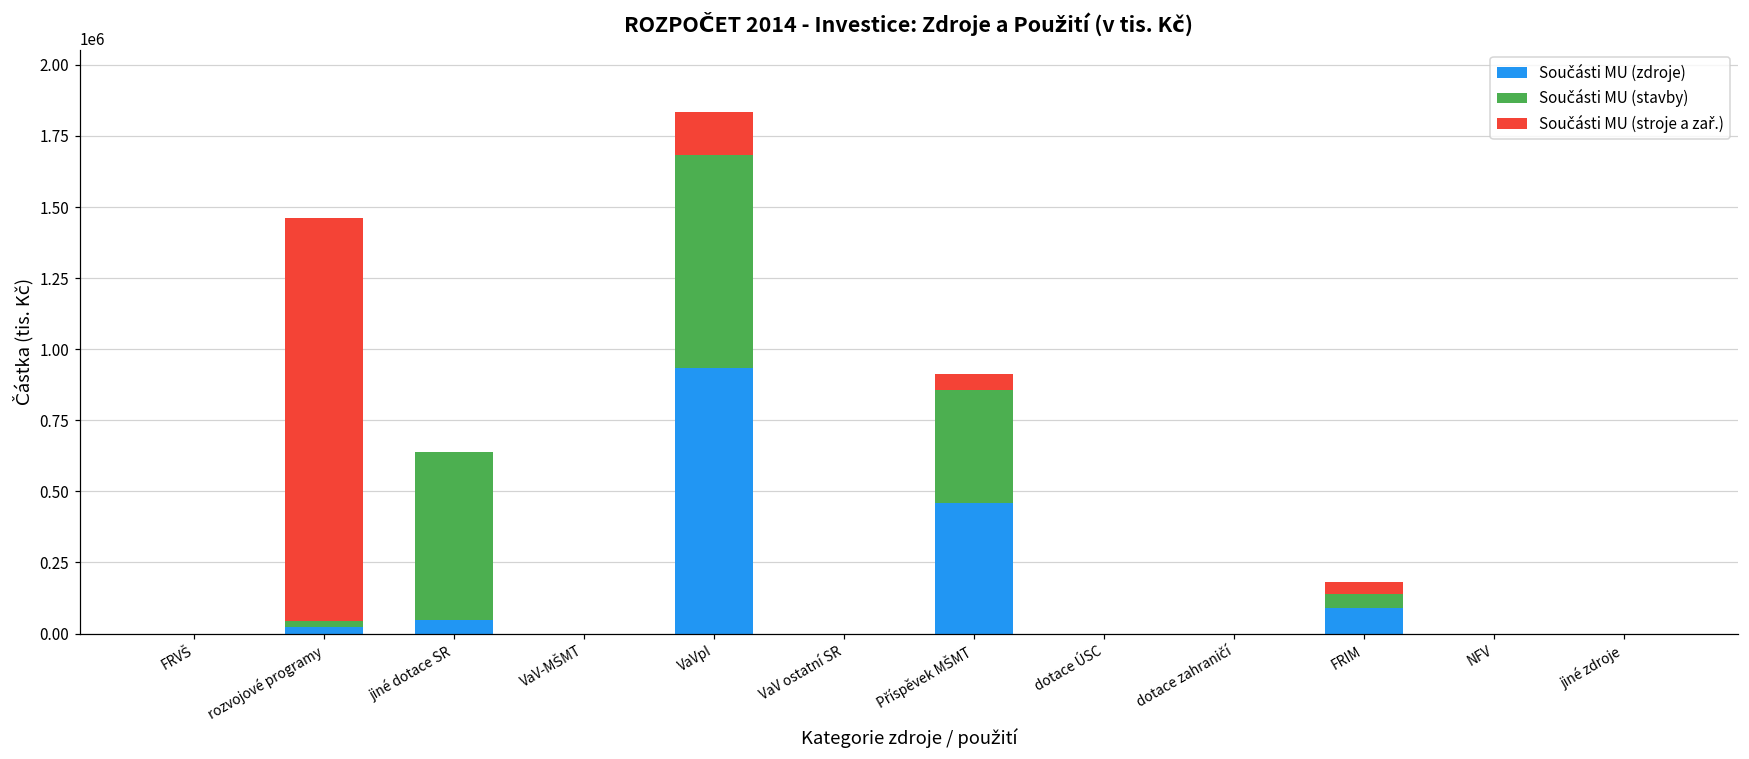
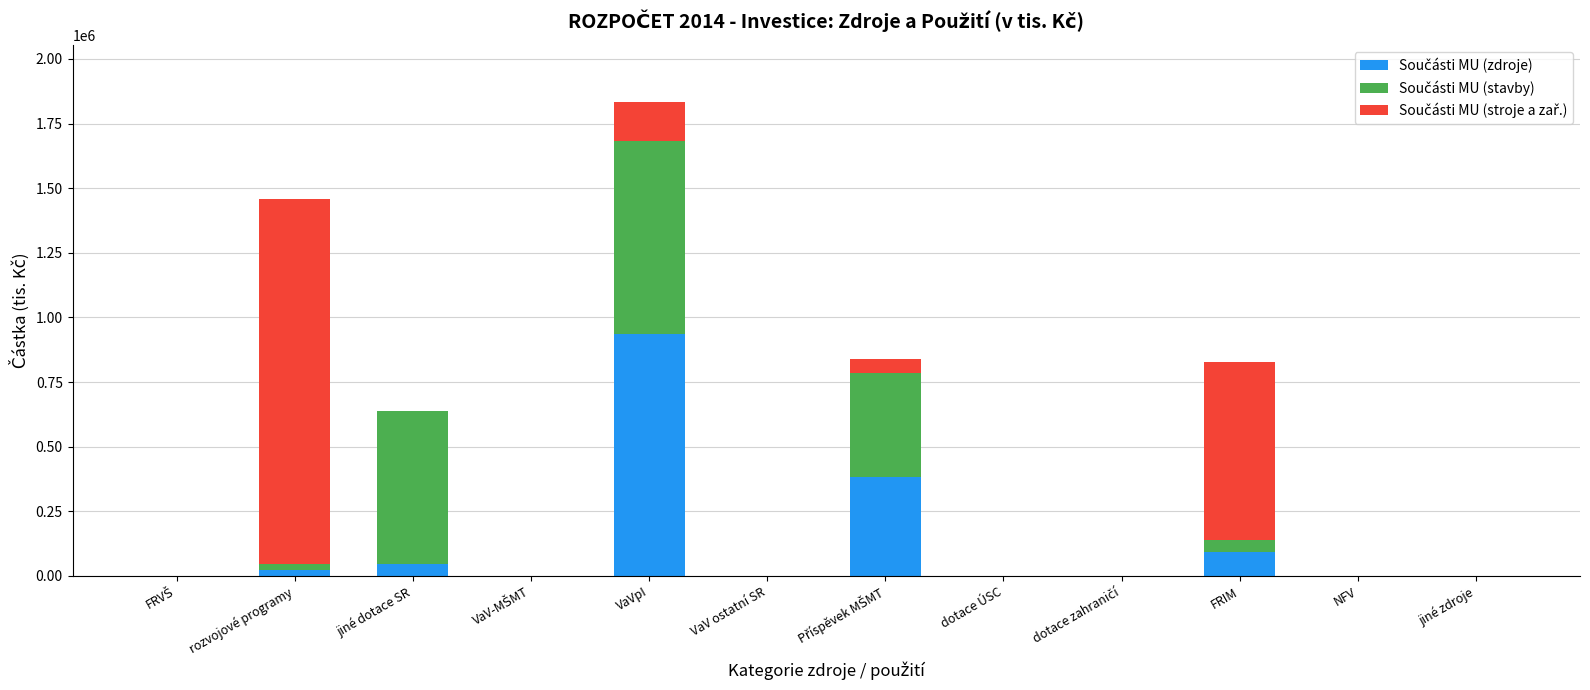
Součásti MU (zdroje), Příspěvek MŠMT: 460000 -> 380000
Součásti MU (stroje a zař.), FRIM: 40000 -> 690000
